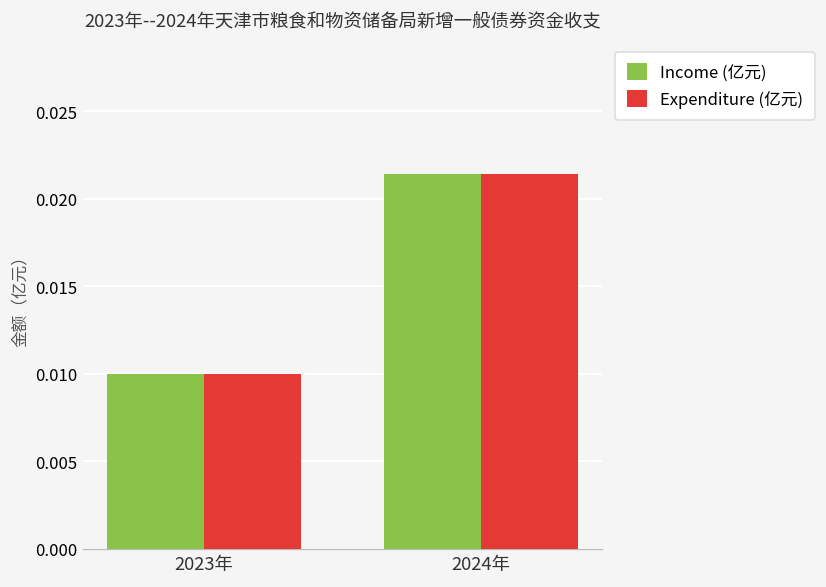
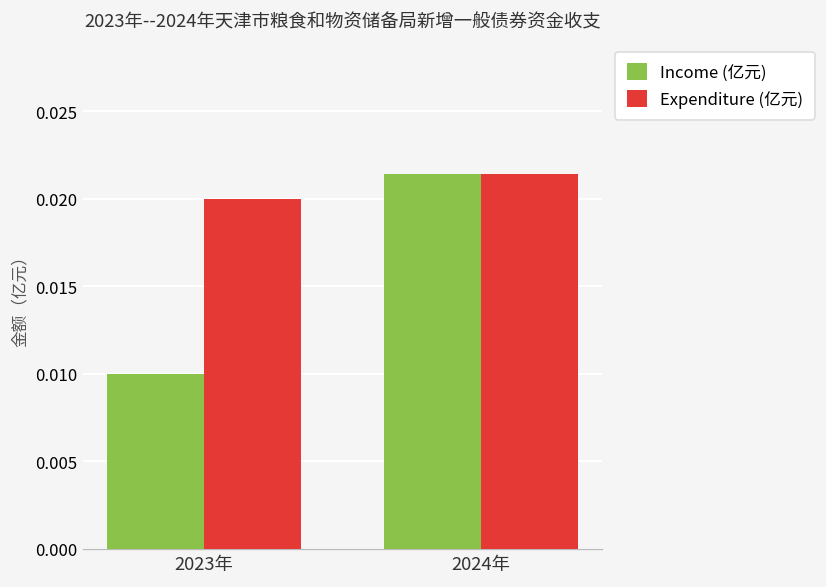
Expenditure (亿元), 2023年: 0.01 -> 0.02
